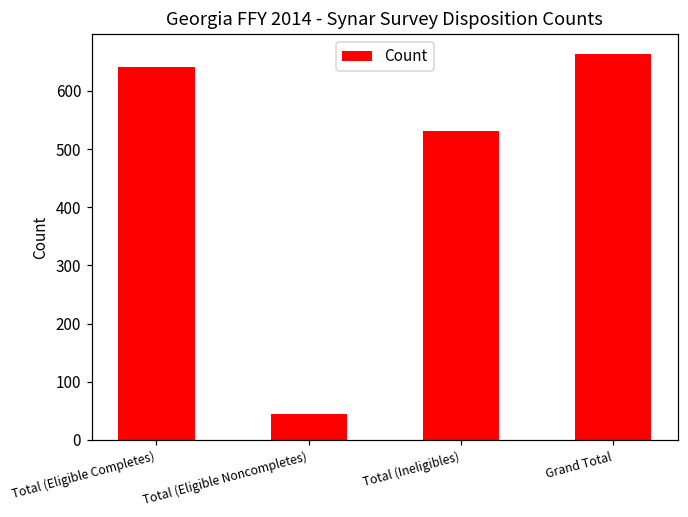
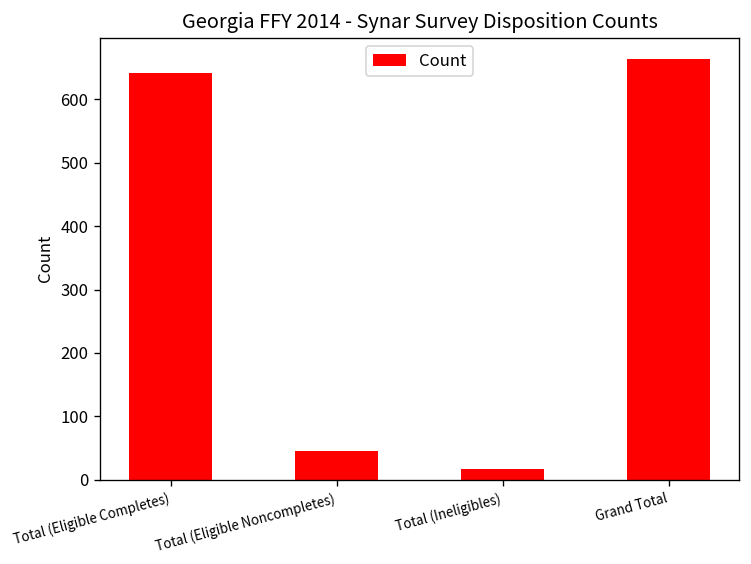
Total (Ineligibles): 530 -> 20
